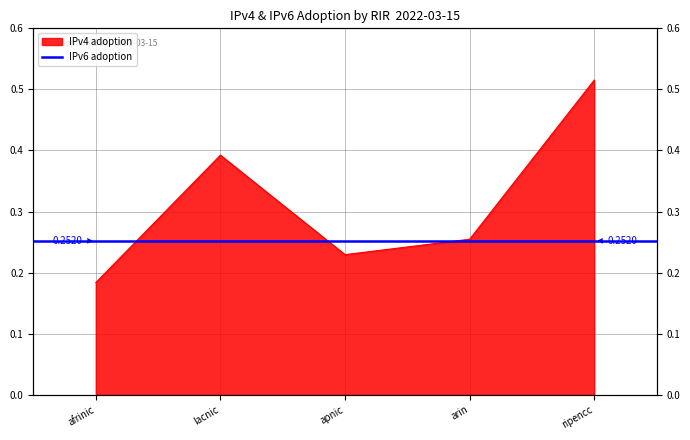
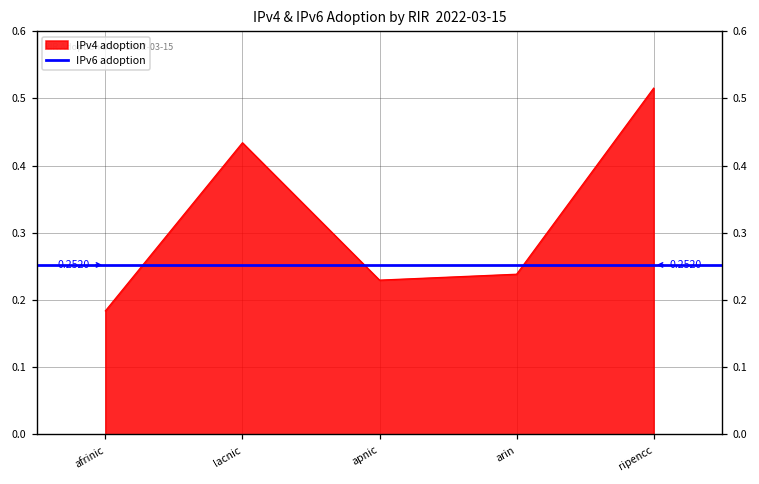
lacnic: 0.39 -> 0.43
arin: 0.25 -> 0.24
